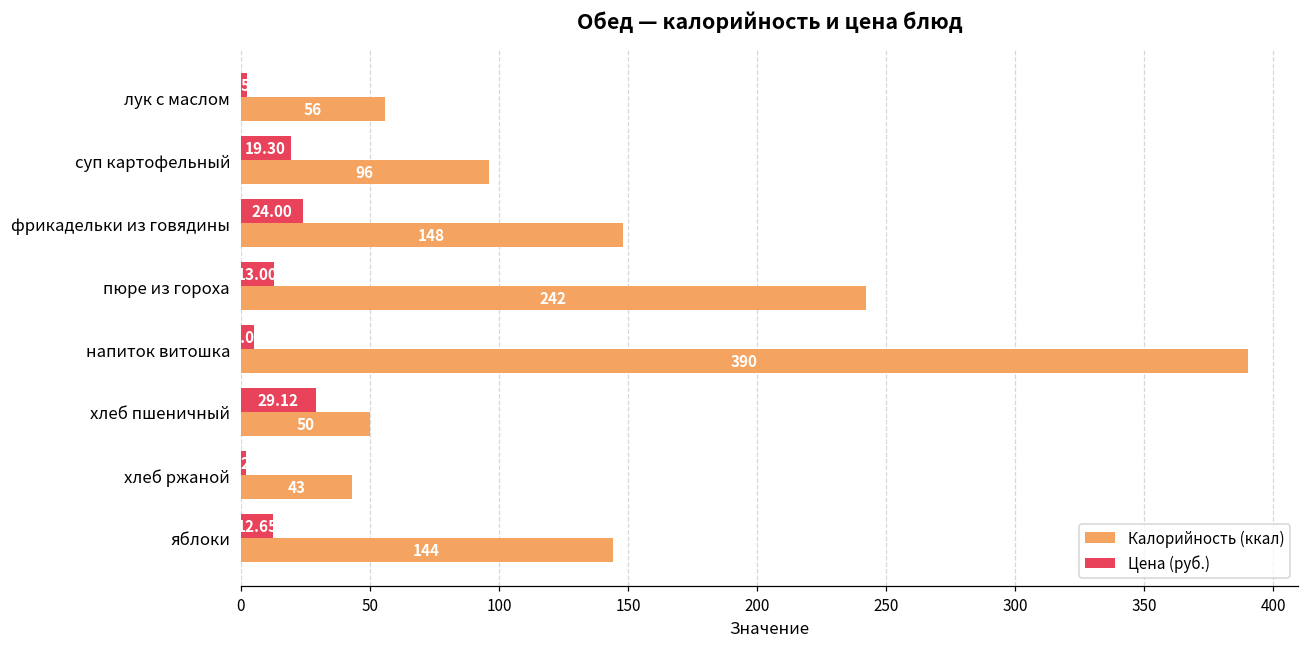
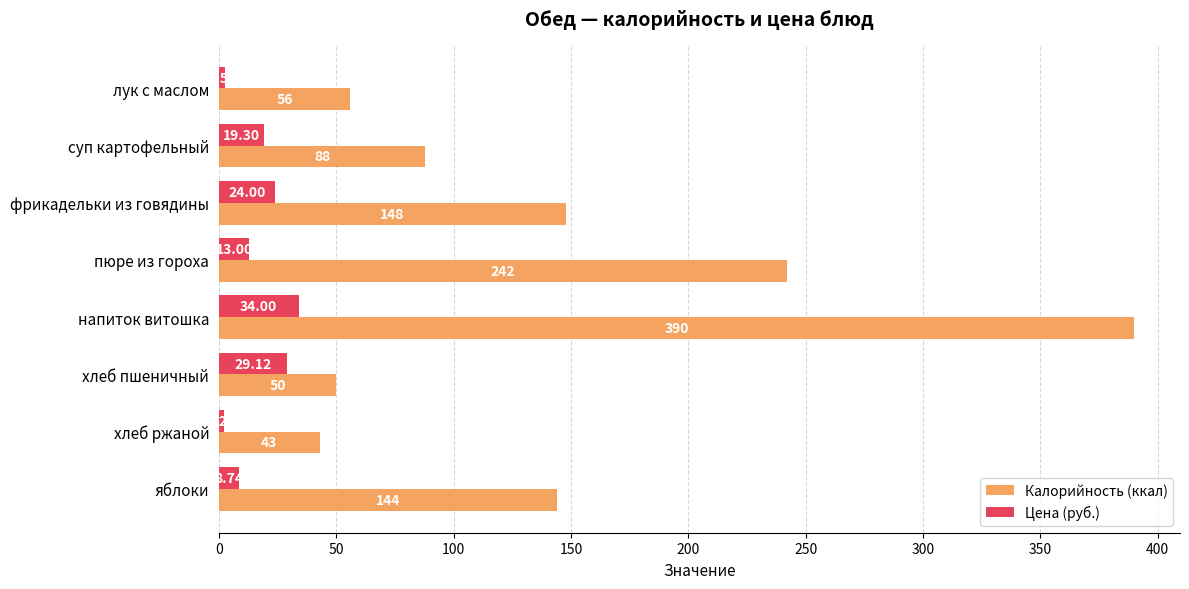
Калорийность (ккал), суп картофельный: 96 -> 88
Цена (руб.), напиток витошка: 5 -> 34
Цена (руб.), яблоки: 12.65 -> 8.74
